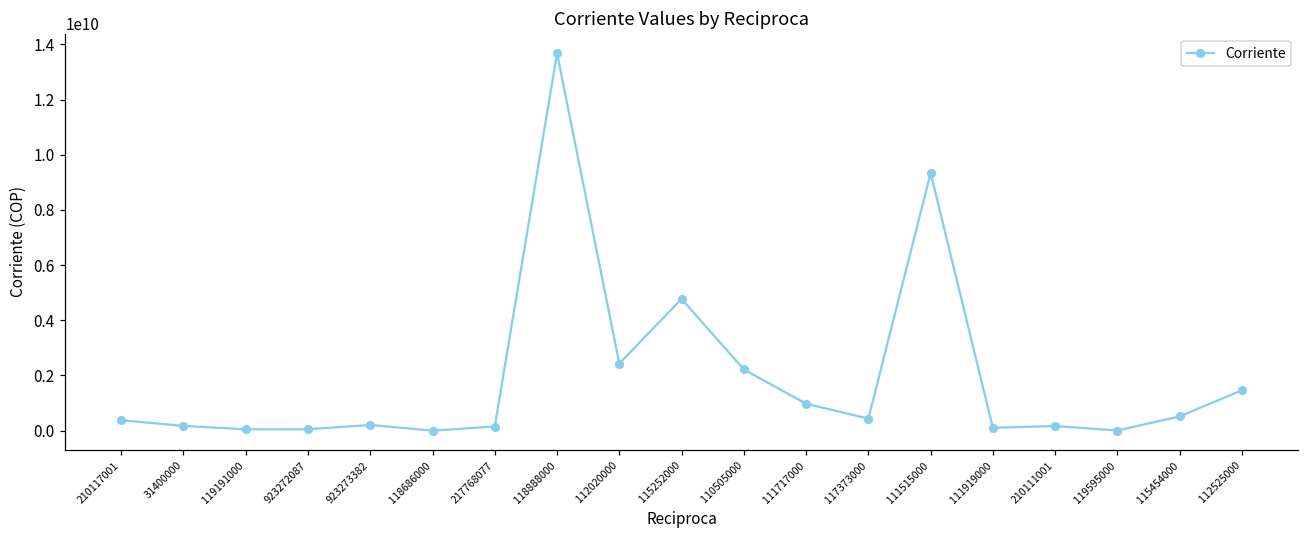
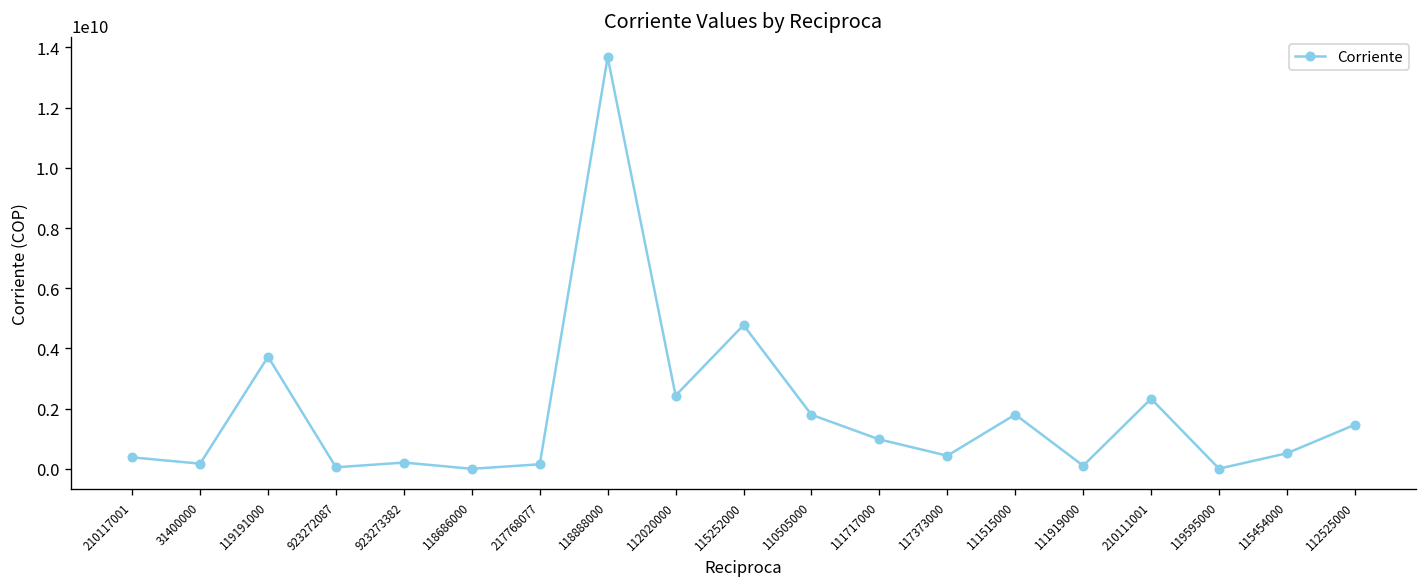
119191000: 100000000 -> 3700000000
110505000: 2200000000 -> 1800000000
111515000: 9300000000 -> 1800000000
210111001: 200000000 -> 2300000000
